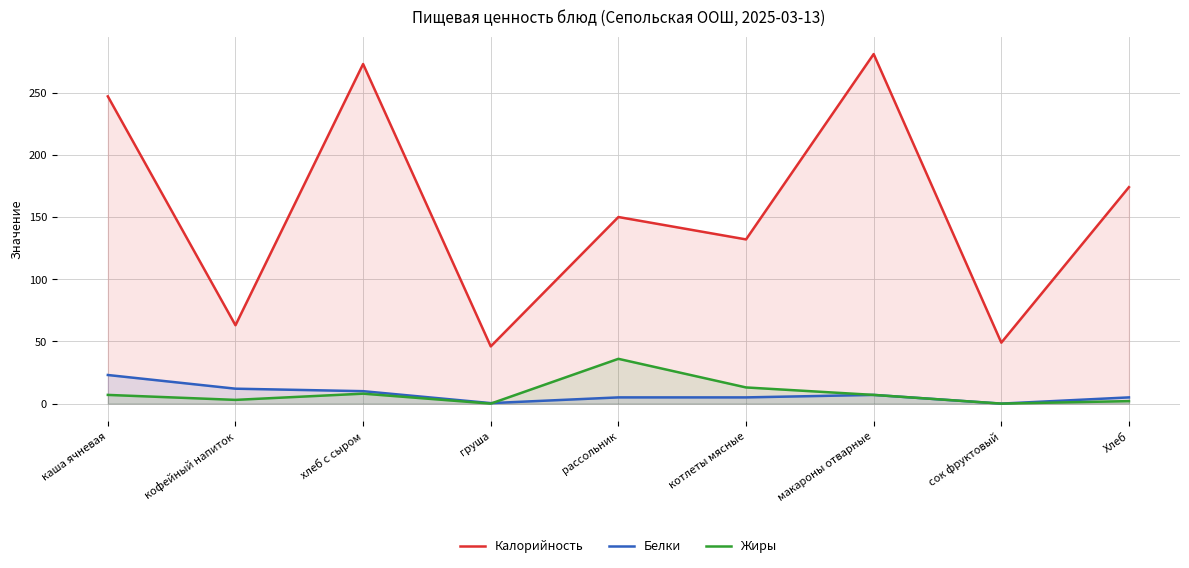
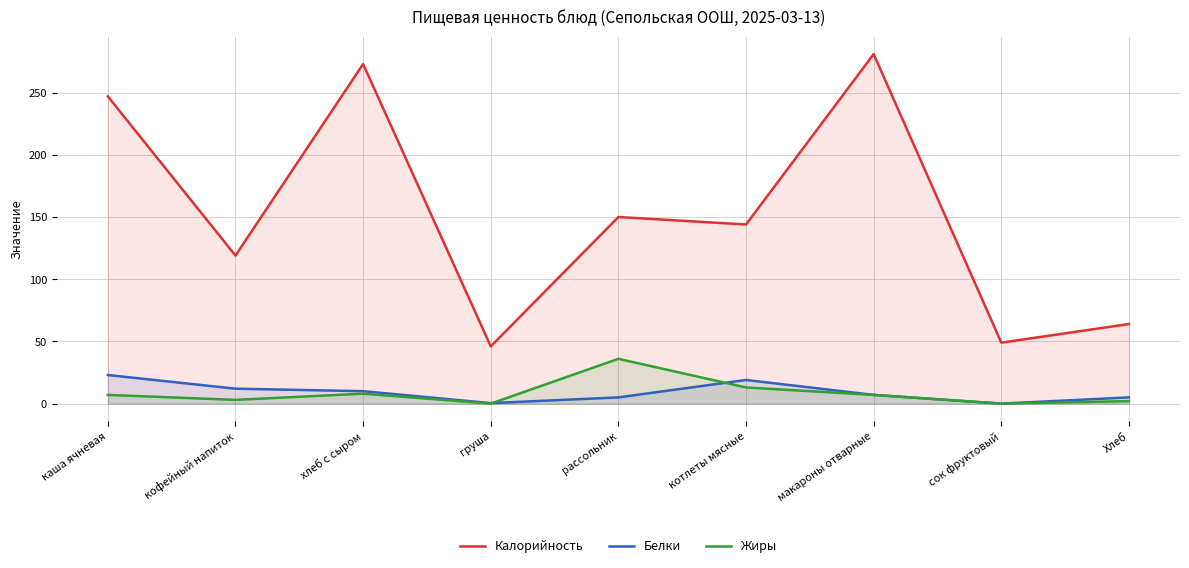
Калорийность, кофейный напиток: 63 -> 119
Калорийность, котлеты мясные: 132 -> 144
Белки, котлеты мясные: 5 -> 19
Калорийность, Хлеб: 174 -> 64
